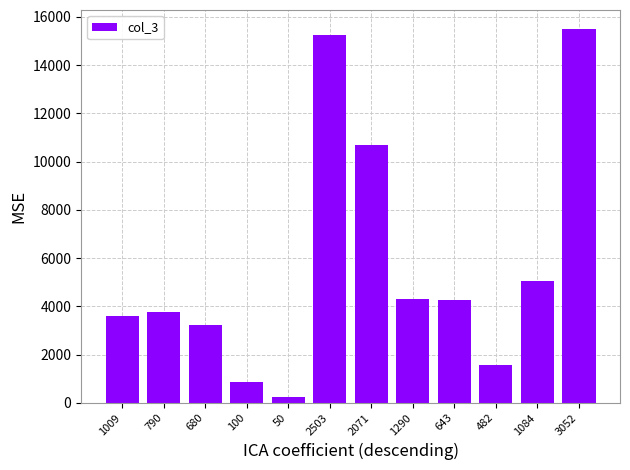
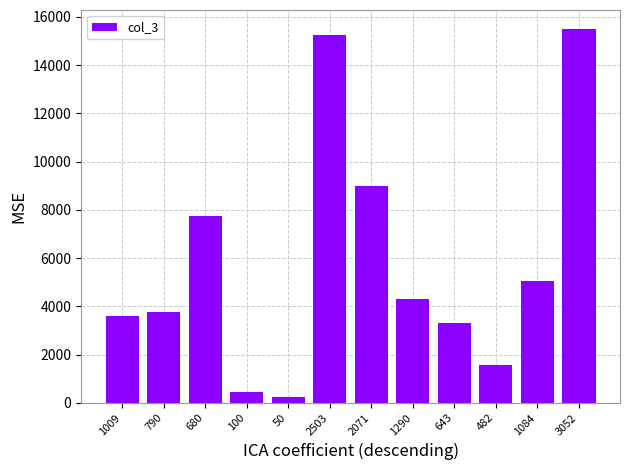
680: 3200 -> 7700
100: 900 -> 500
2071: 10700 -> 9000
643: 4200 -> 3300
